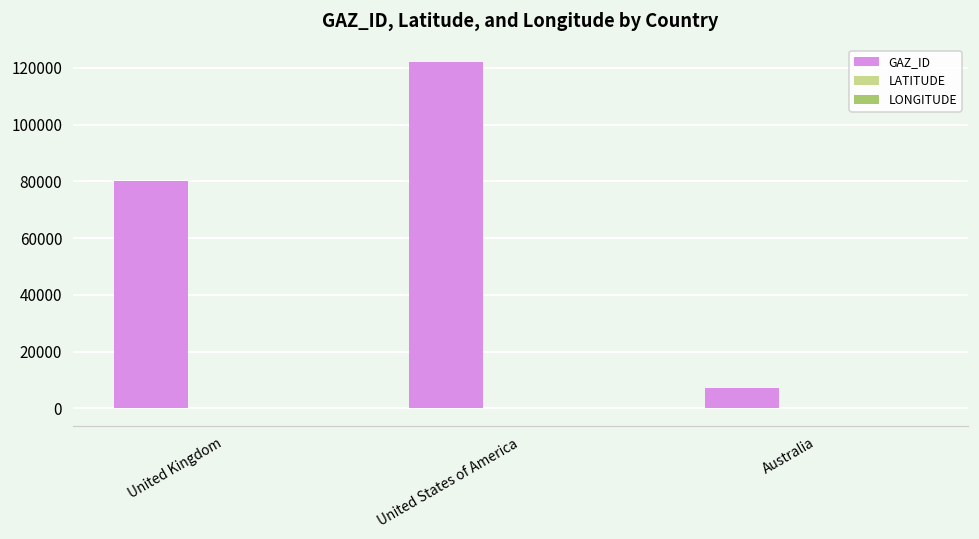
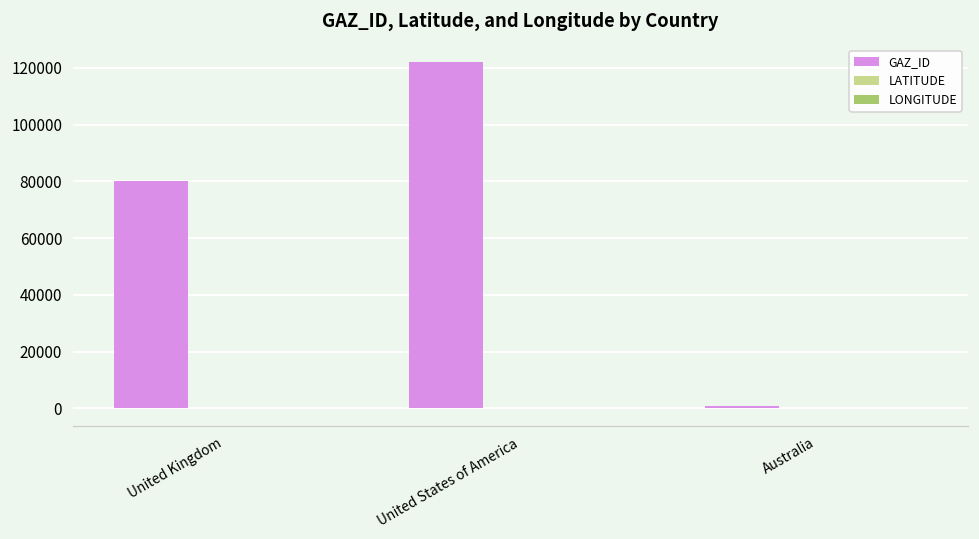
GAZ_ID, Australia: 7000 -> 1000
